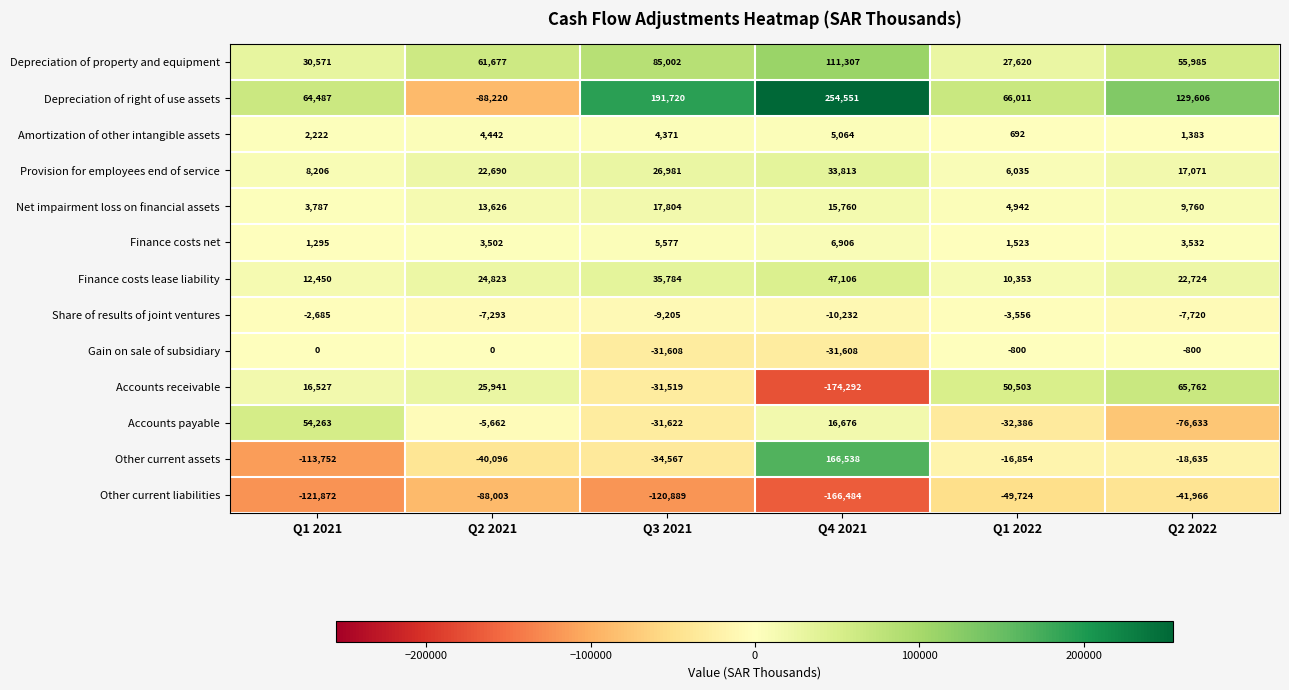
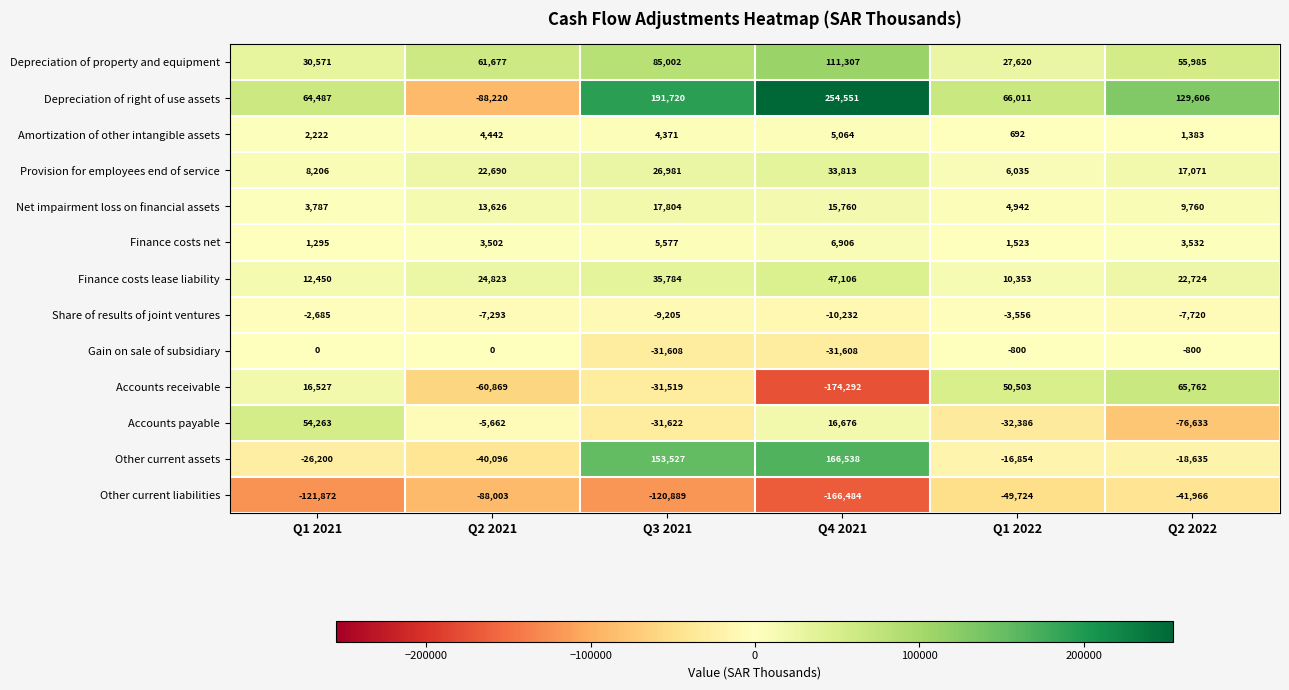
Accounts receivable, Q2 2021: 25,941 -> -60,869
Other current assets, Q1 2021: -113,752 -> -26,200
Other current assets, Q3 2021: -34,567 -> 153,527
